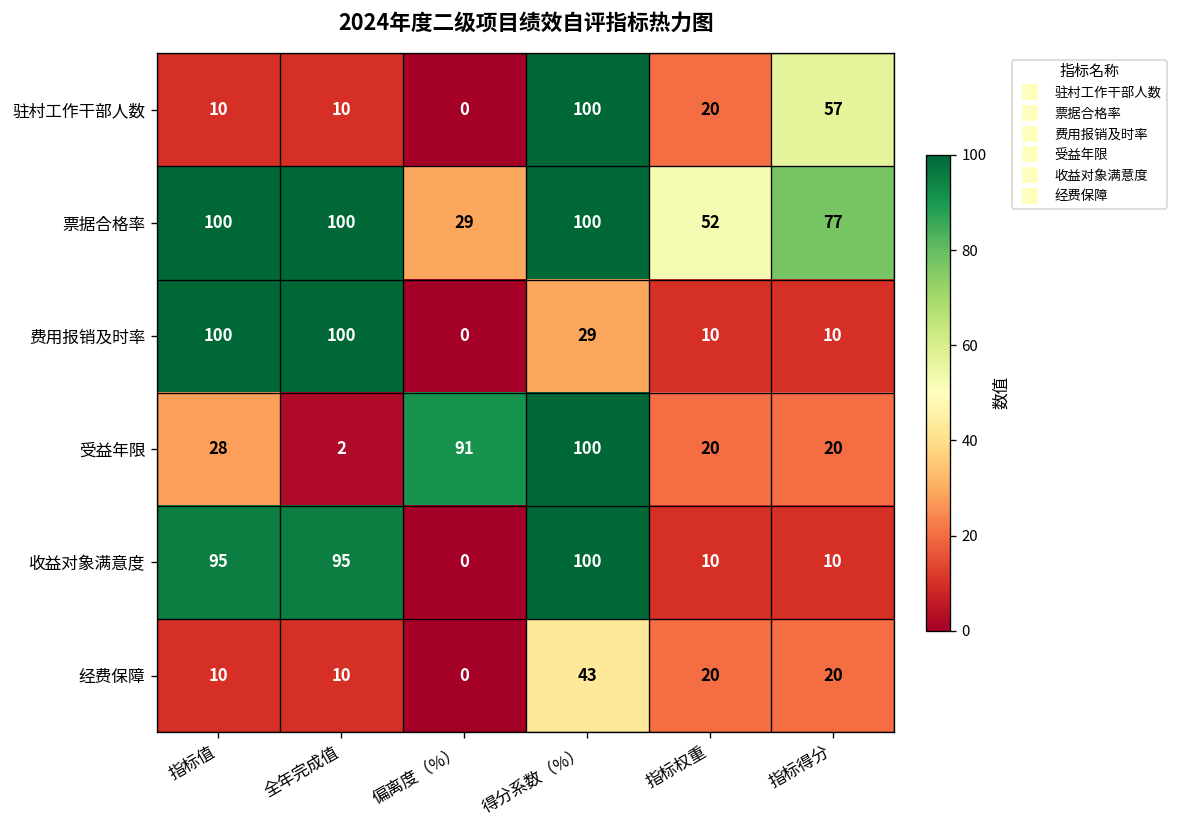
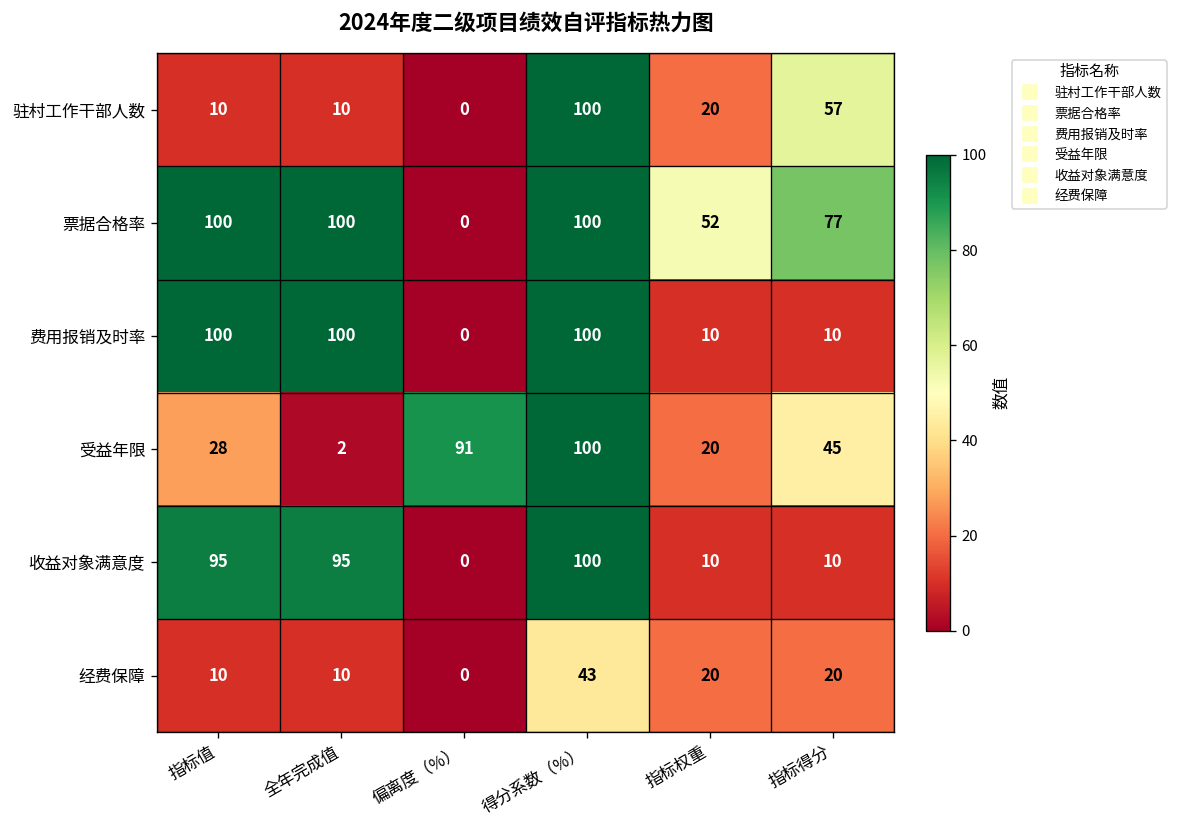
票据合格率, 偏离度（%）: 29 -> 0
费用报销及时率, 得分系数（%）: 29 -> 100
受益年限, 指标得分: 20 -> 45
